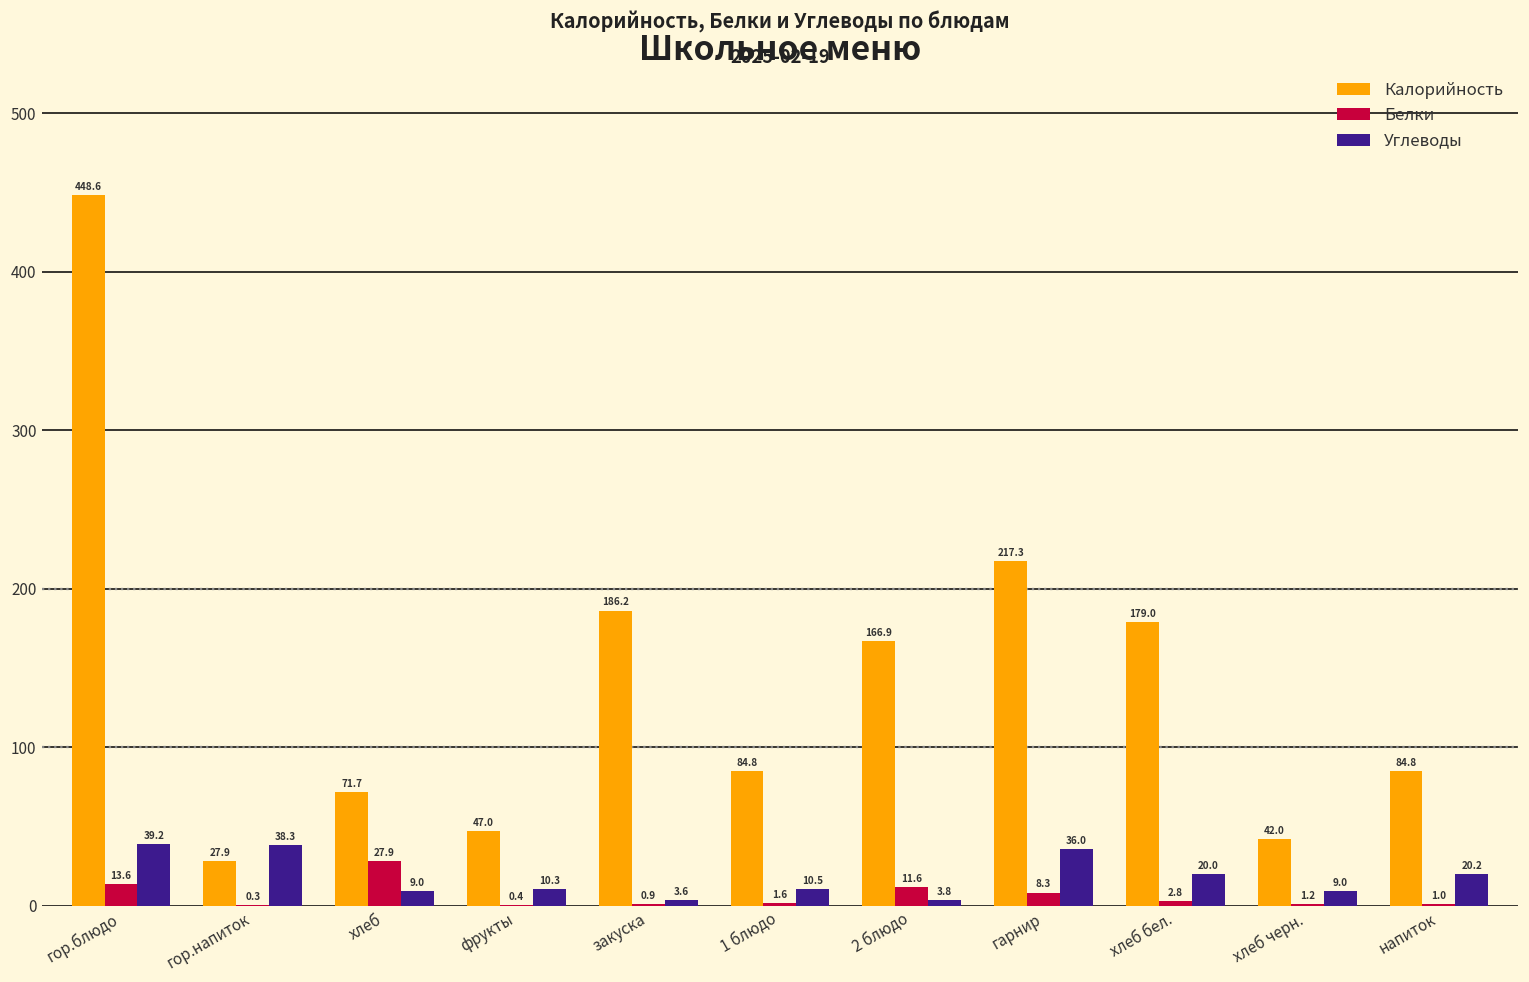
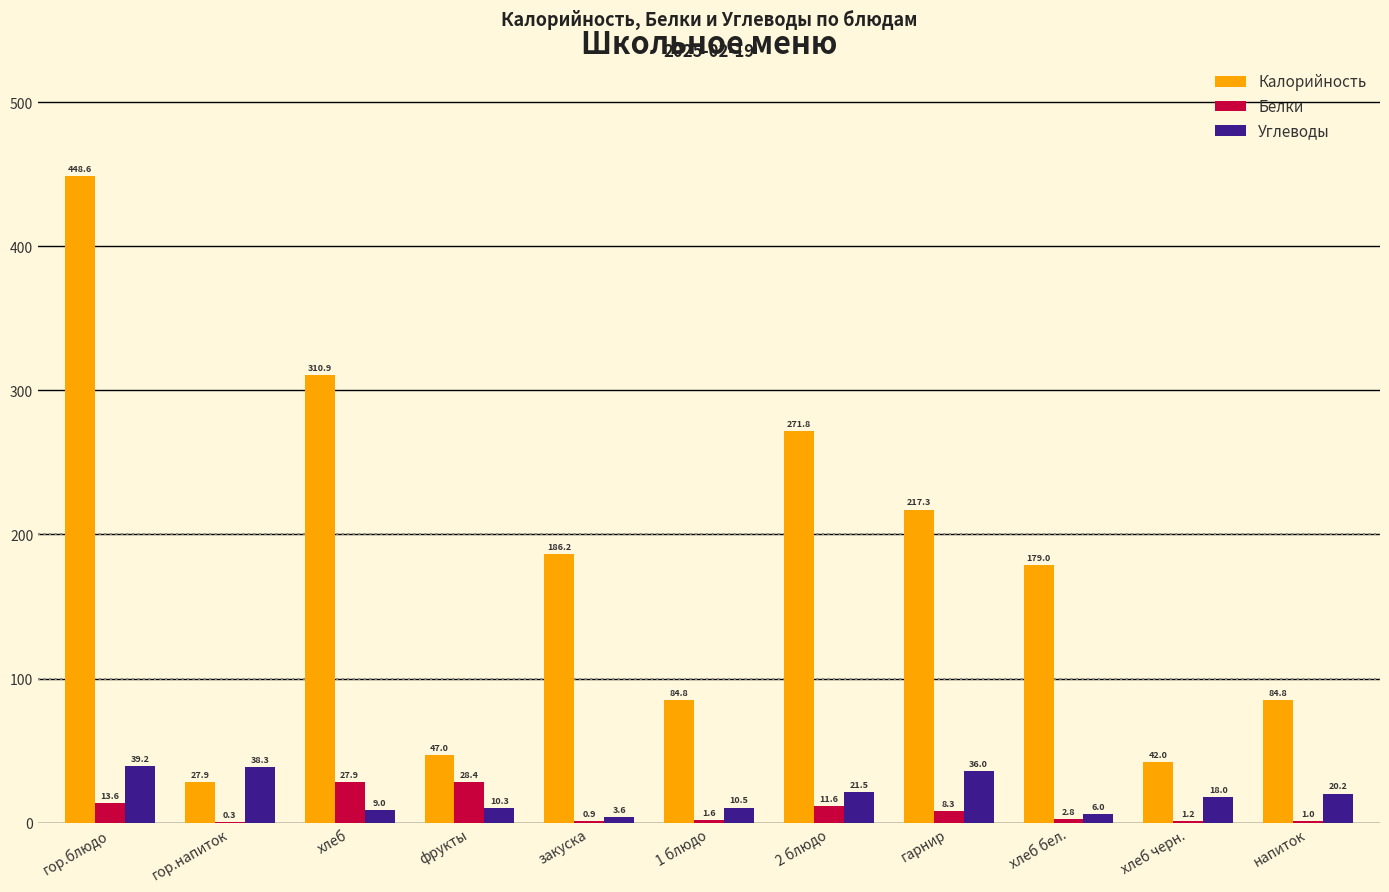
Калорийность, хлеб: 71.7 -> 310.9
Белки, фрукты: 0.4 -> 28.4
Калорийность, 2 блюдо: 166.9 -> 271.8
Углеводы, 2 блюдо: 3.8 -> 21.5
Углеводы, хлеб бел.: 20.0 -> 6.0
Углеводы, хлеб черн.: 9.0 -> 18.0
